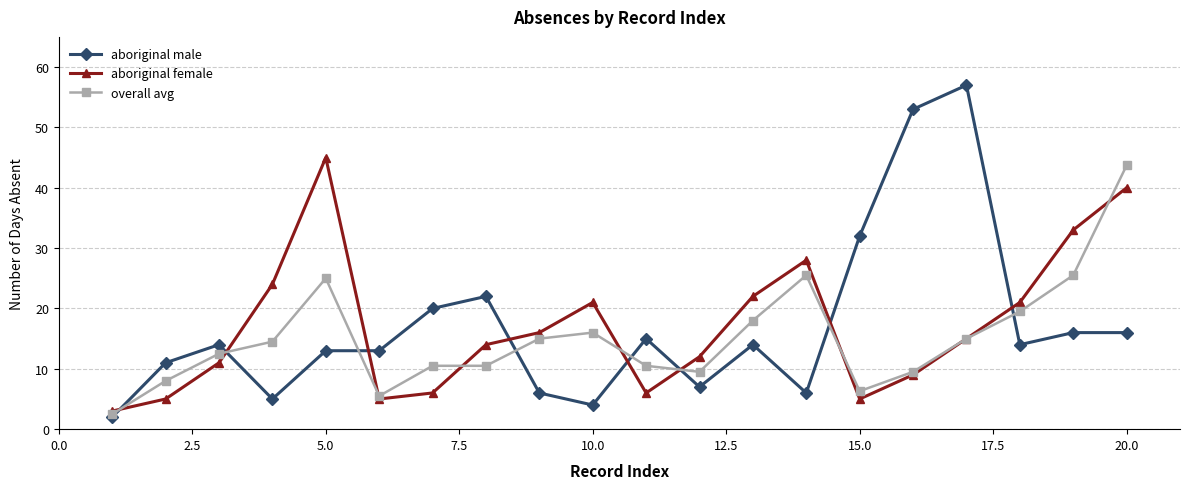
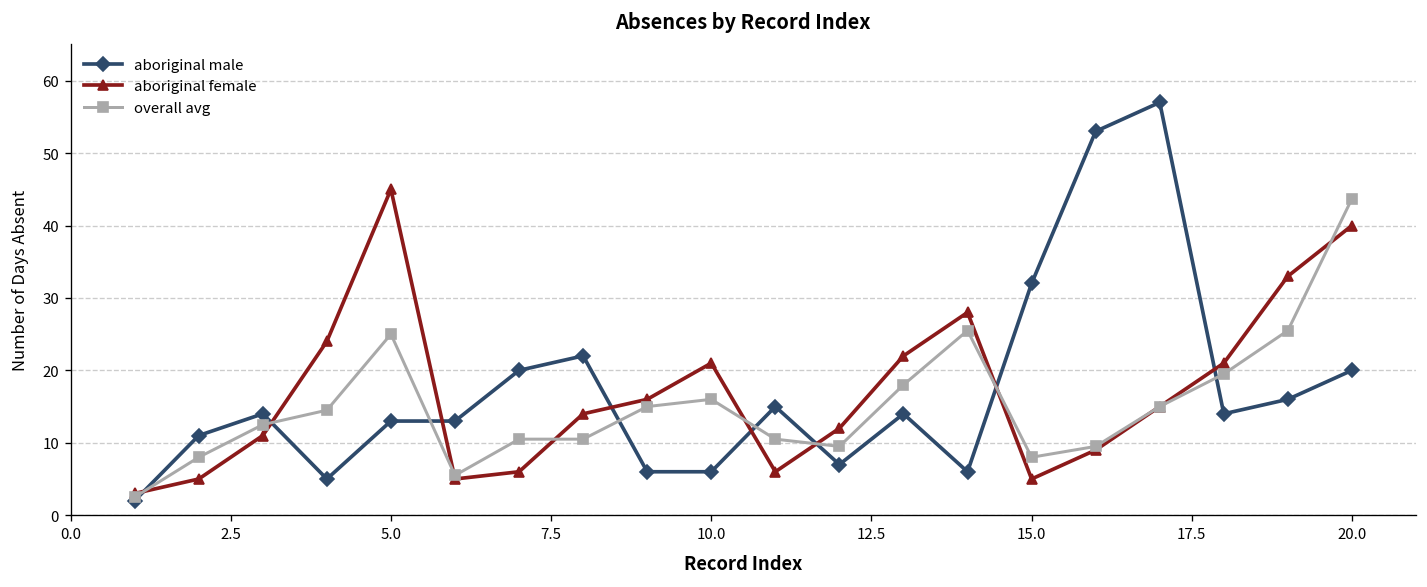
aboriginal male, 10.0: 4 -> 6
overall avg, 15.0: 6 -> 8
aboriginal male, 20.0: 16 -> 20
